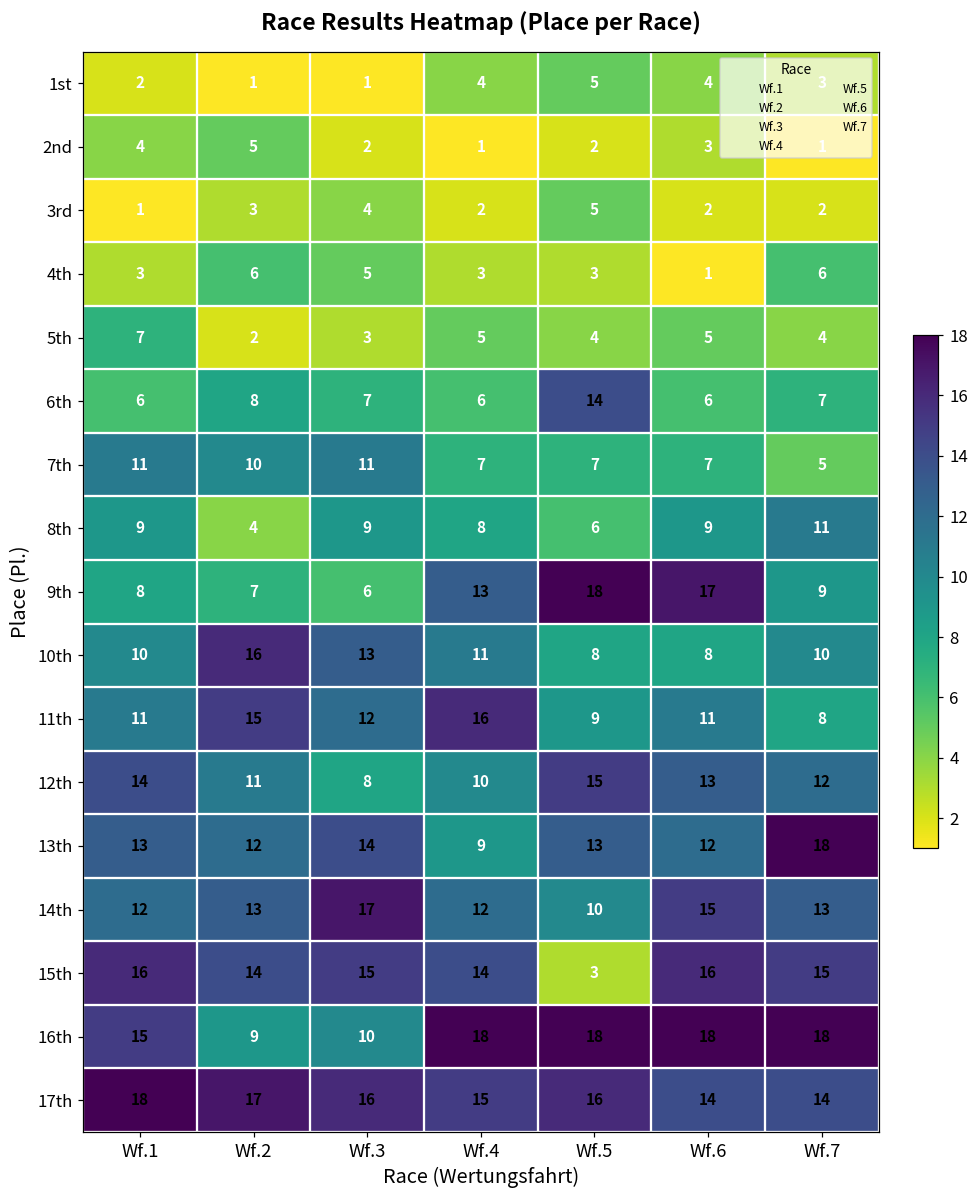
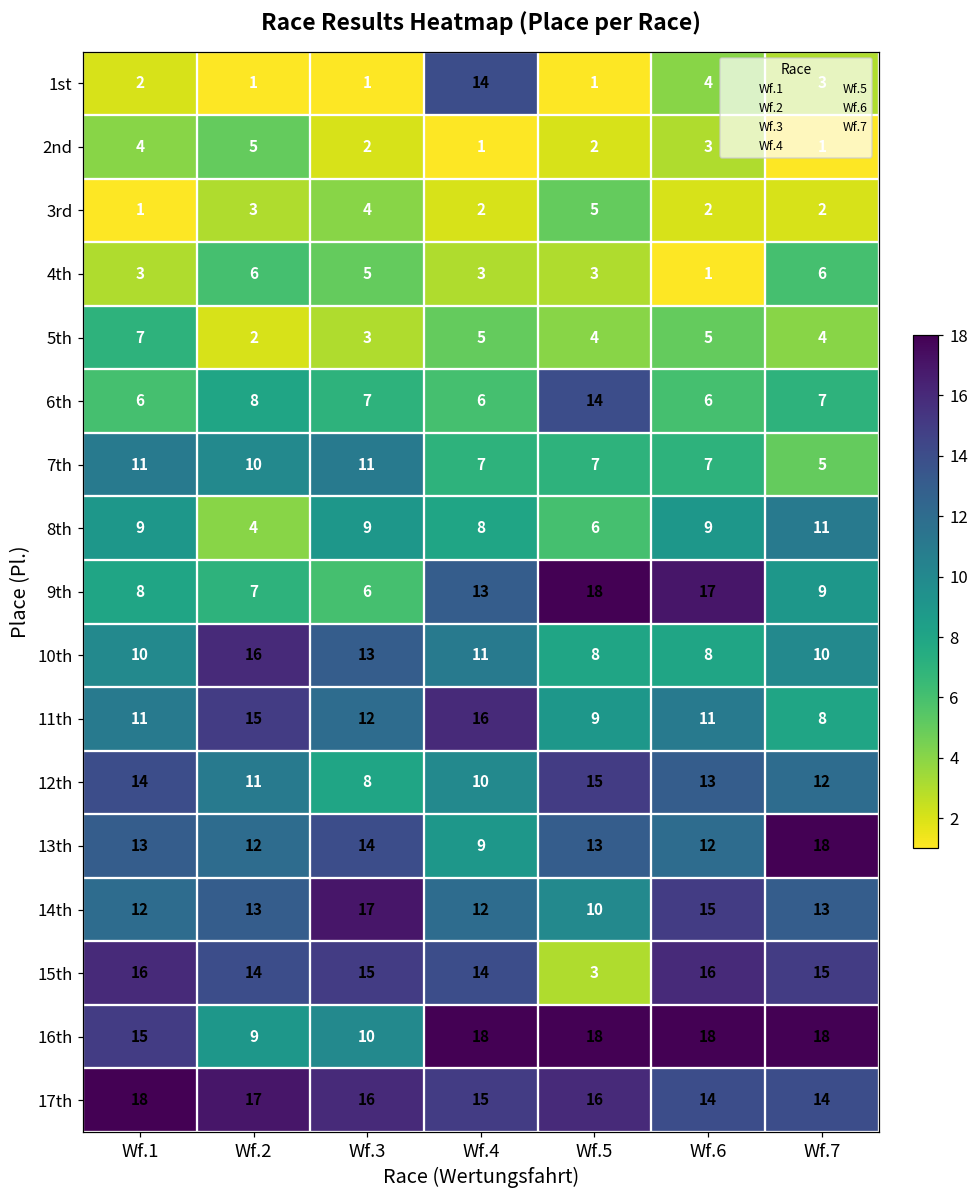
1st, Wf.4: 4 -> 14
1st, Wf.5: 5 -> 1
